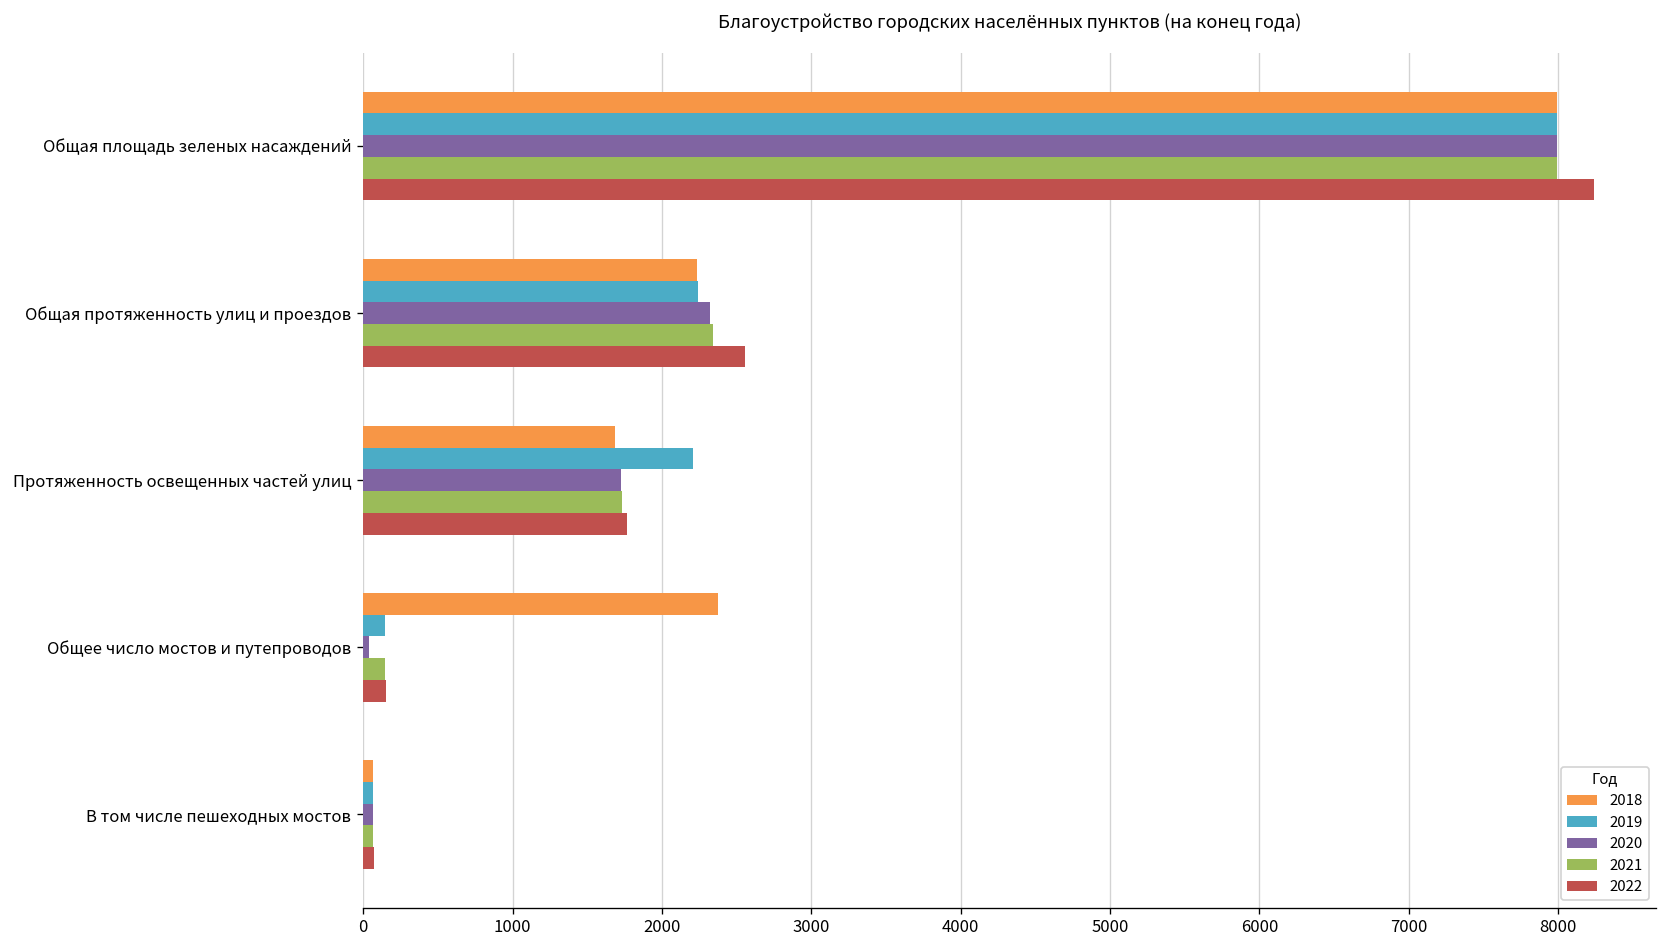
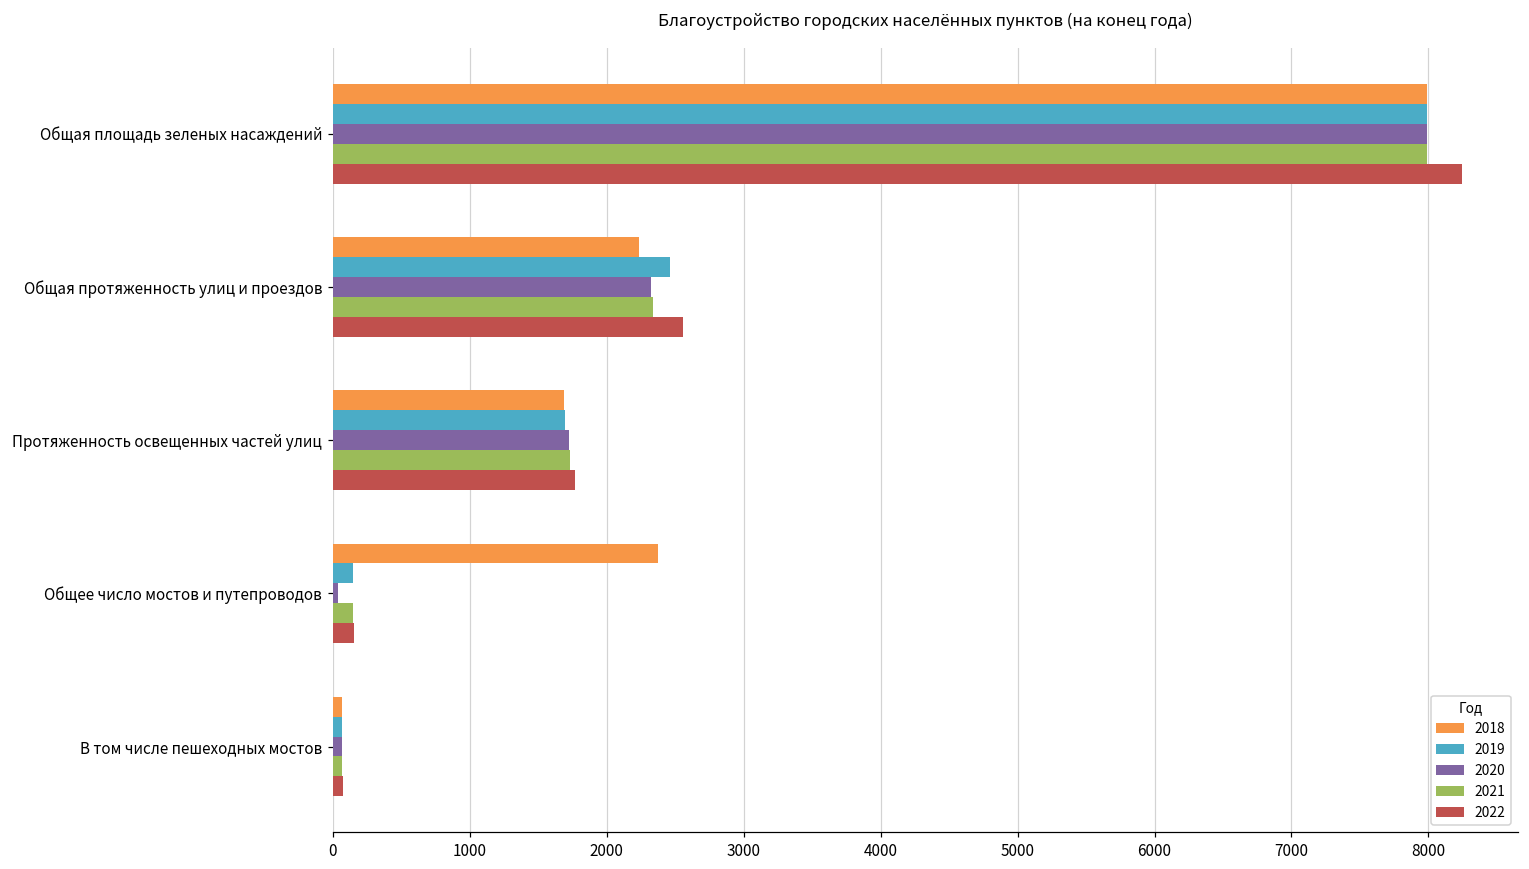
2019, Общая протяженность улиц и проездов: 2240 -> 2460
2019, Протяженность освещенных частей улиц: 2210 -> 1690
